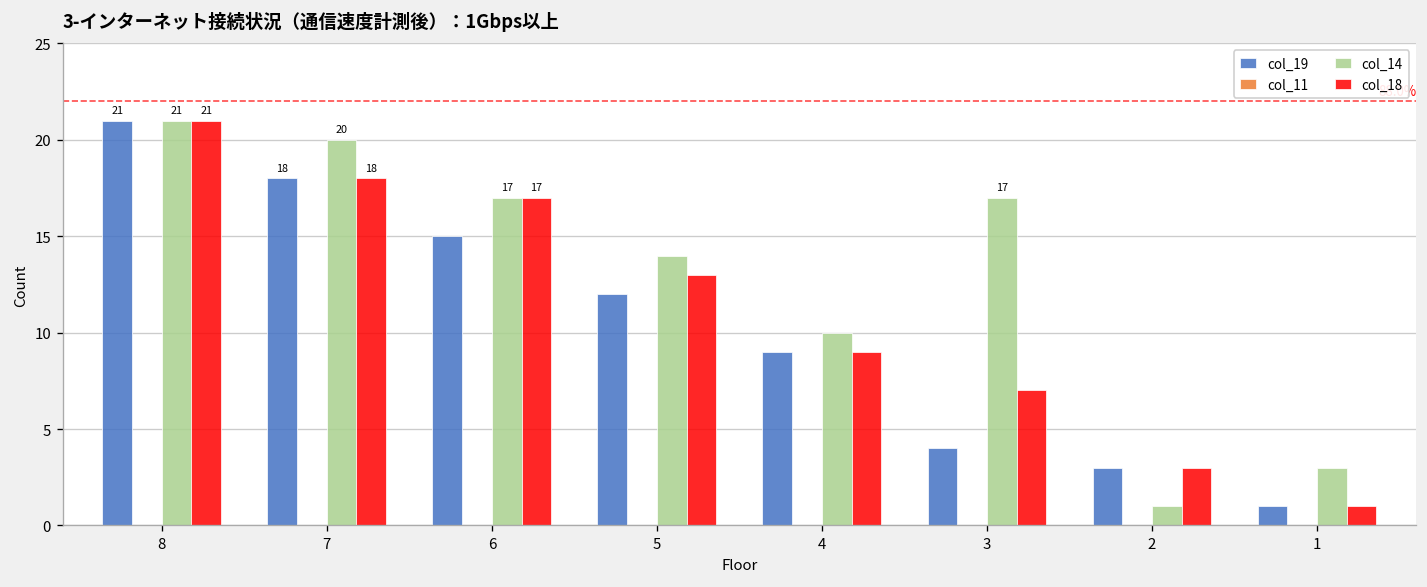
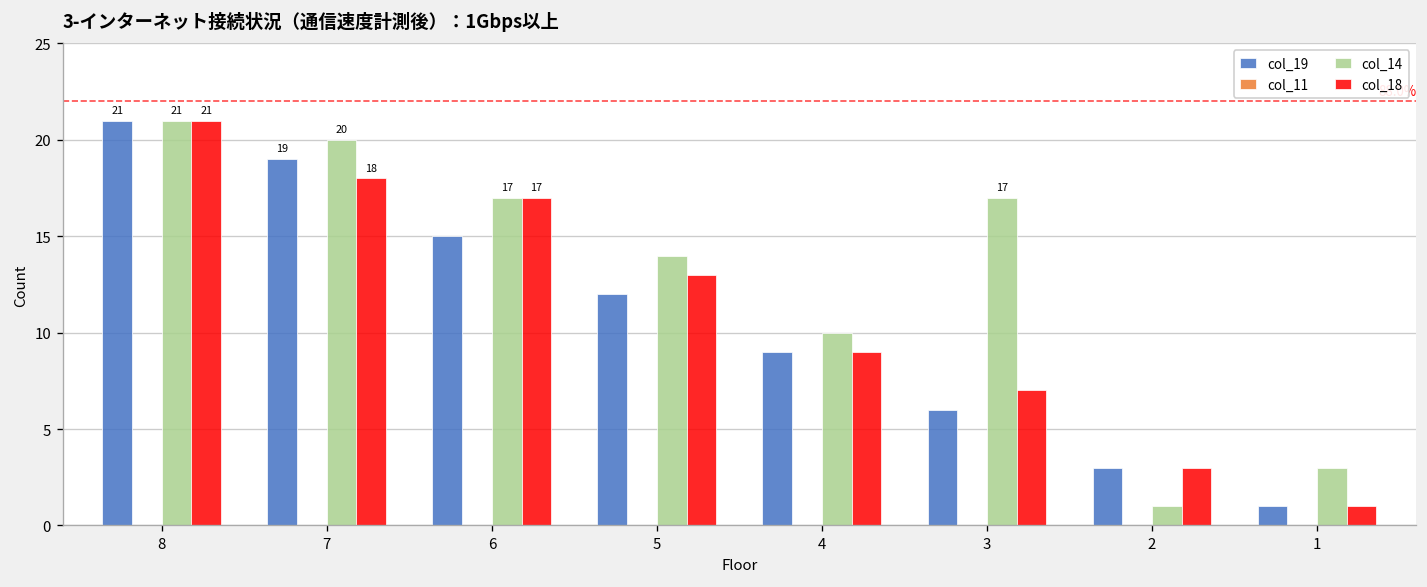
col_19, 7: 18 -> 19
col_19, 3: 4 -> 6
